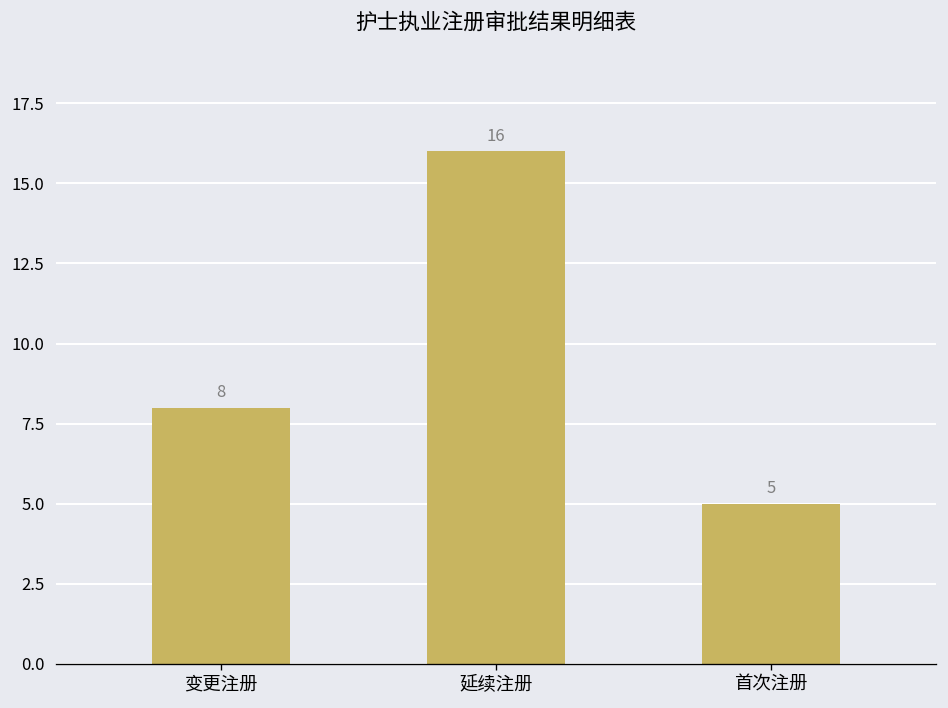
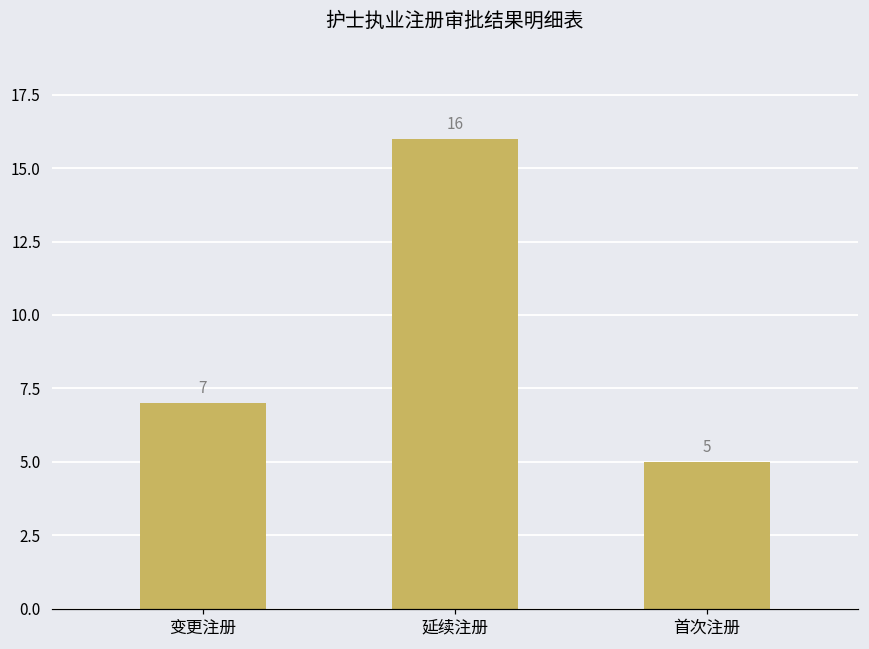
变更注册: 8 -> 7
